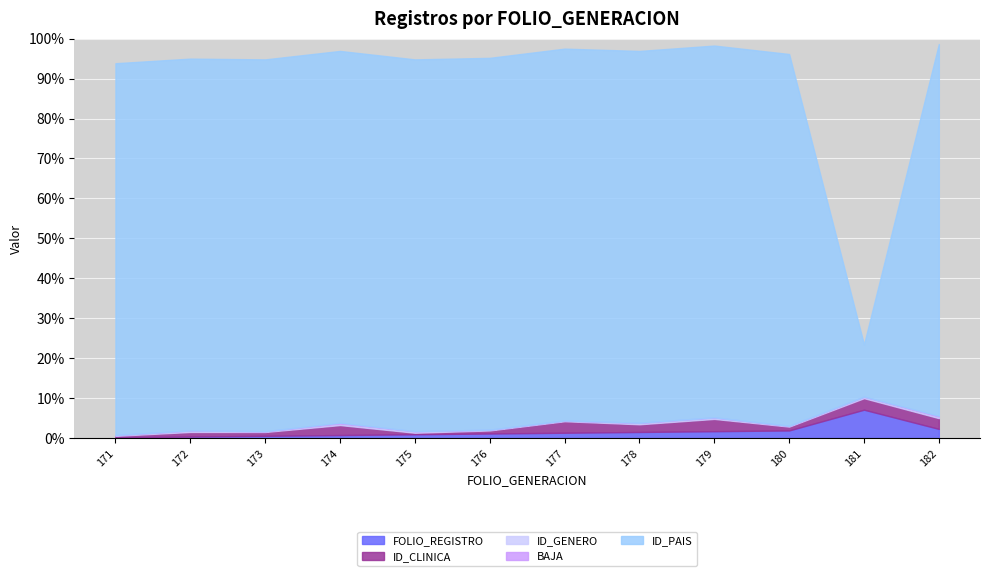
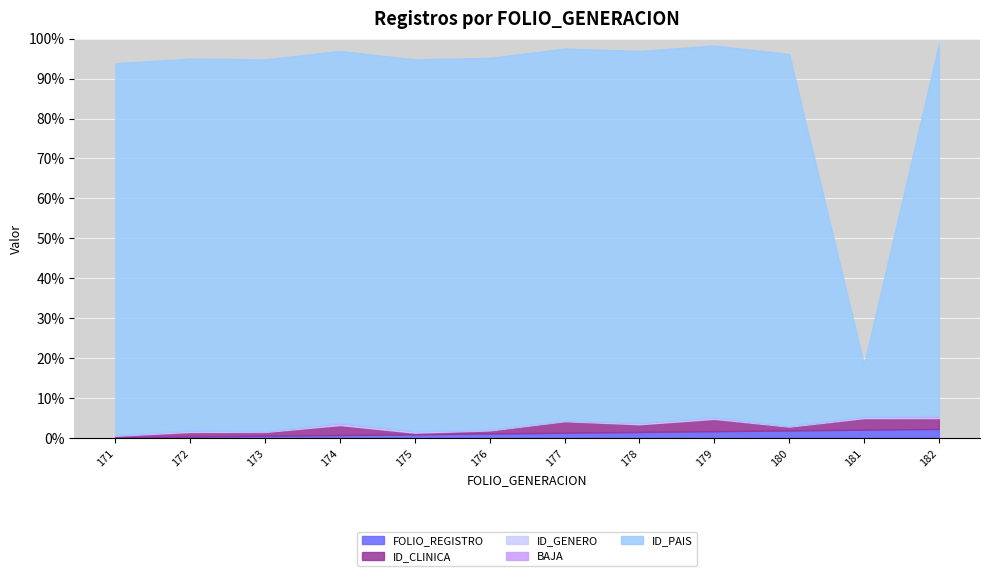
FOLIO_REGISTRO, 181: 7% -> 2%
